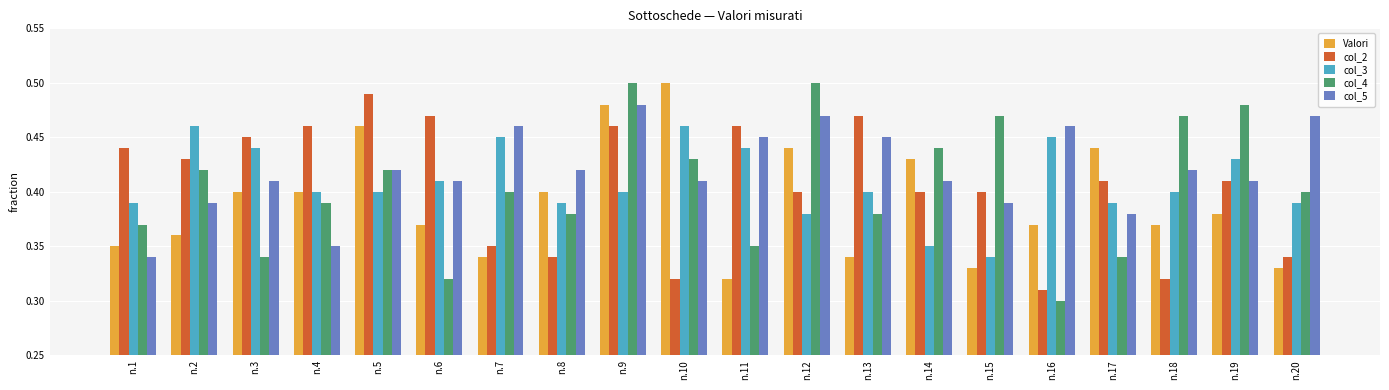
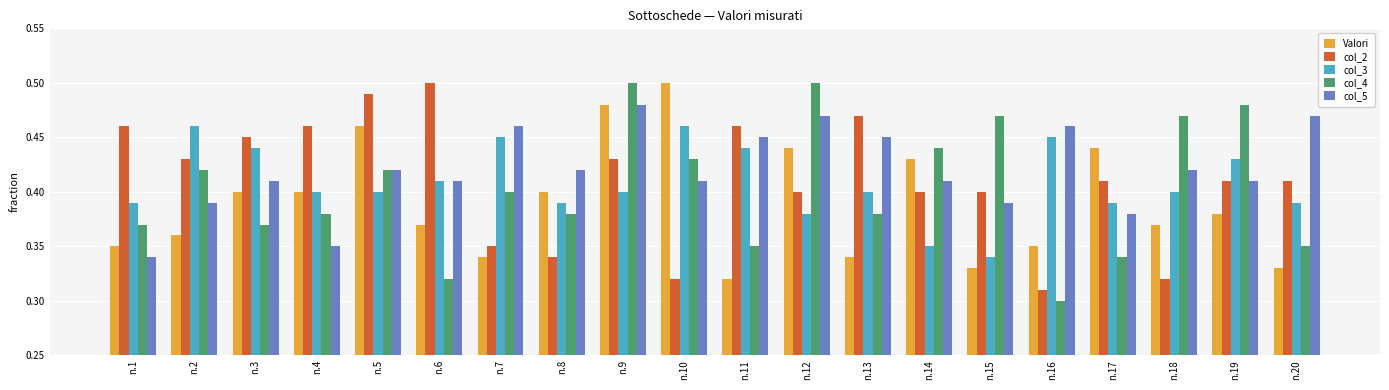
col_2, n.1: 0.44 -> 0.46
col_4, n.3: 0.34 -> 0.37
col_4, n.4: 0.39 -> 0.38
col_2, n.6: 0.47 -> 0.50
col_2, n.9: 0.46 -> 0.43
Valori, n.16: 0.37 -> 0.35
col_2, n.20: 0.34 -> 0.41
col_4, n.20: 0.40 -> 0.35
